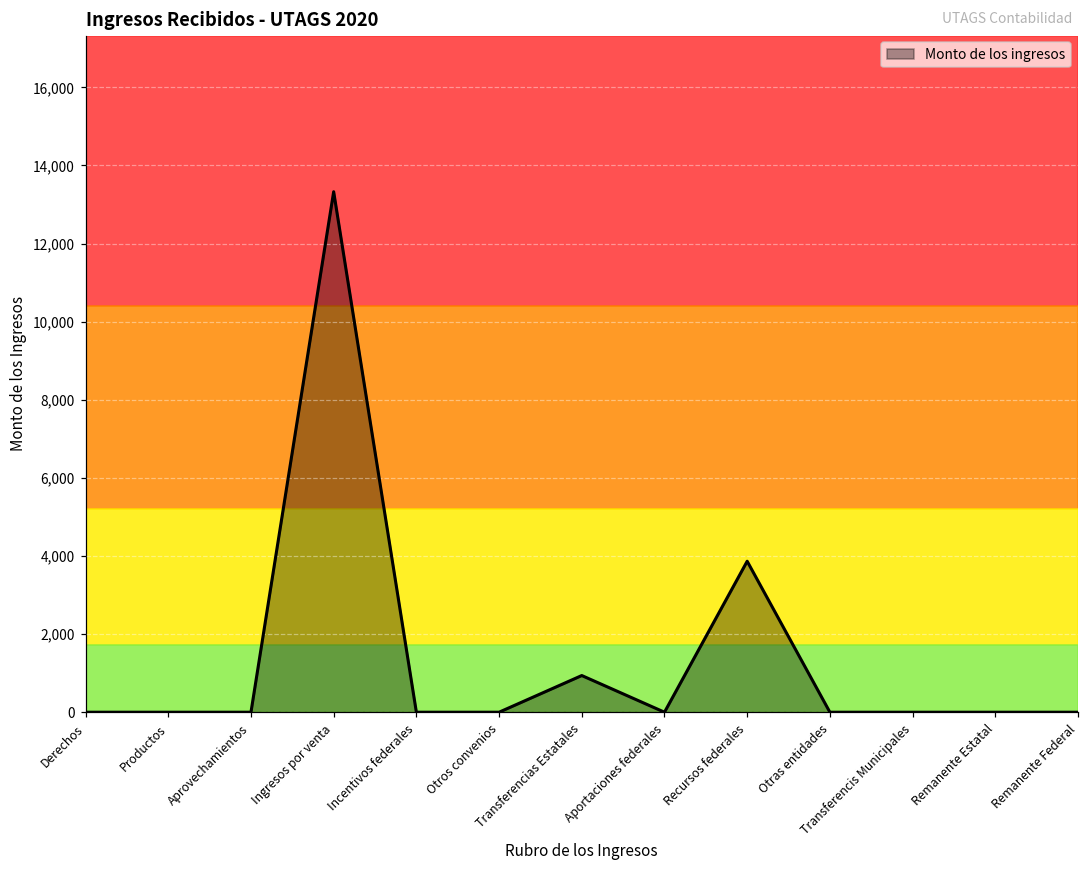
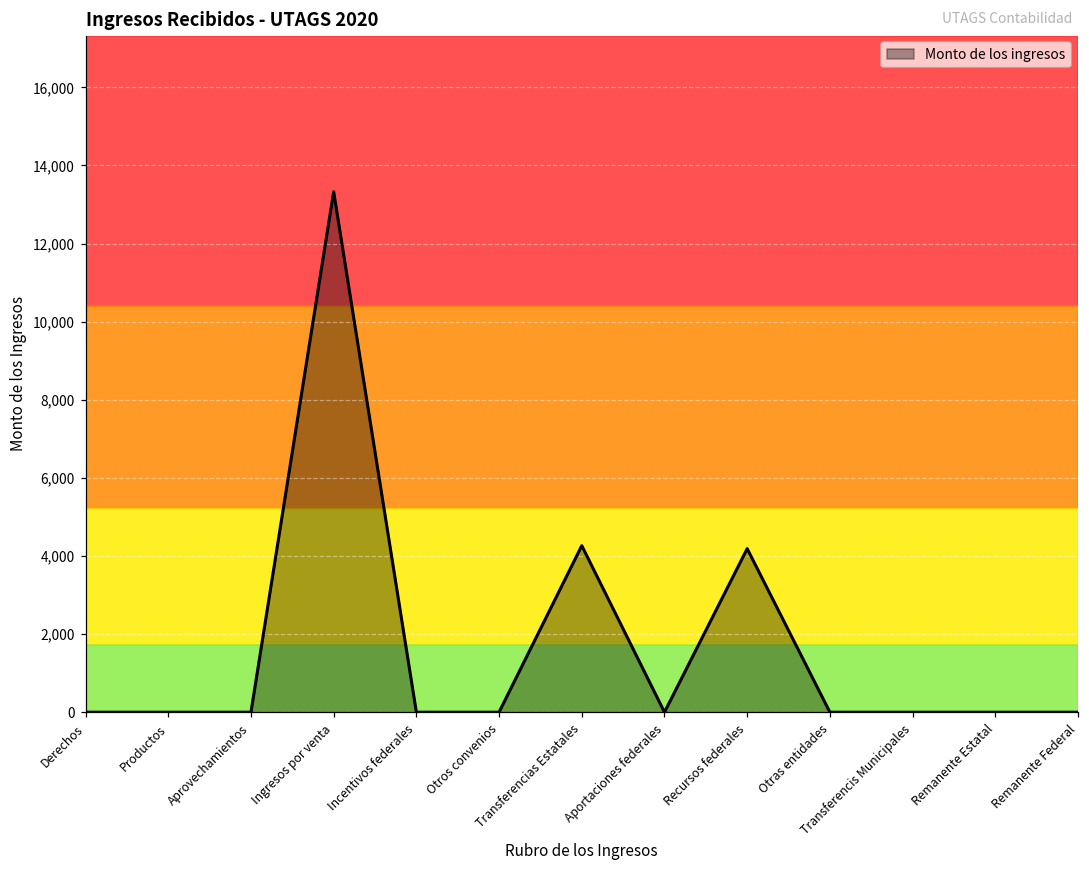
Transferencias Estatales: 900 -> 4,300
Recursos federales: 3,900 -> 4,200
